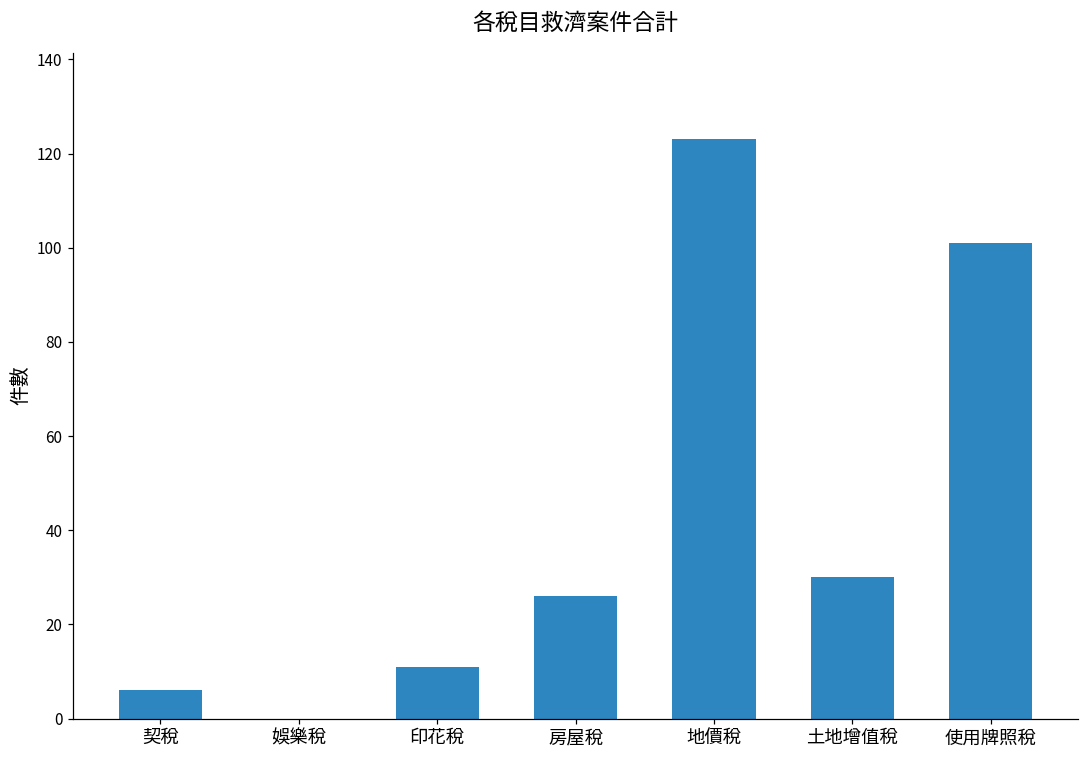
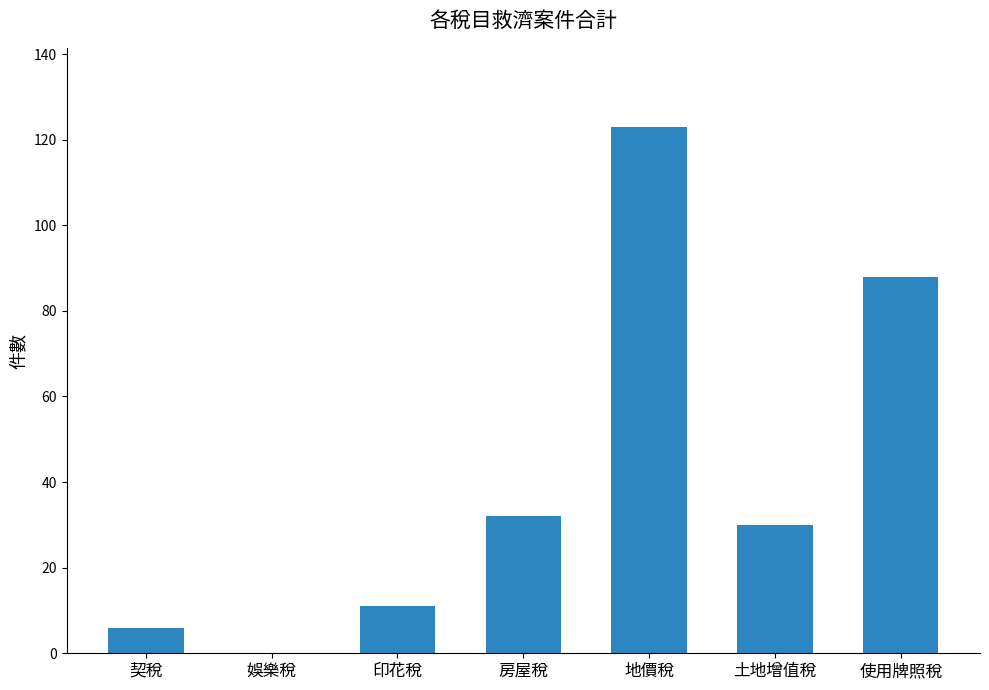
房屋稅: 26 -> 32
使用牌照稅: 101 -> 88
